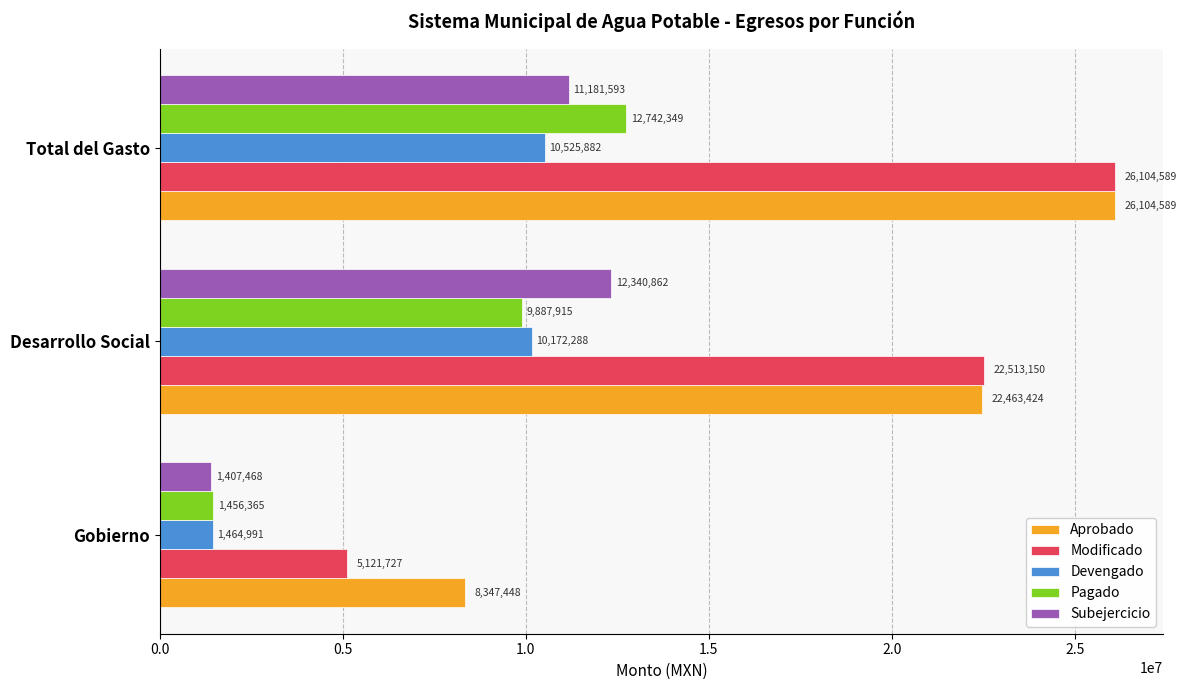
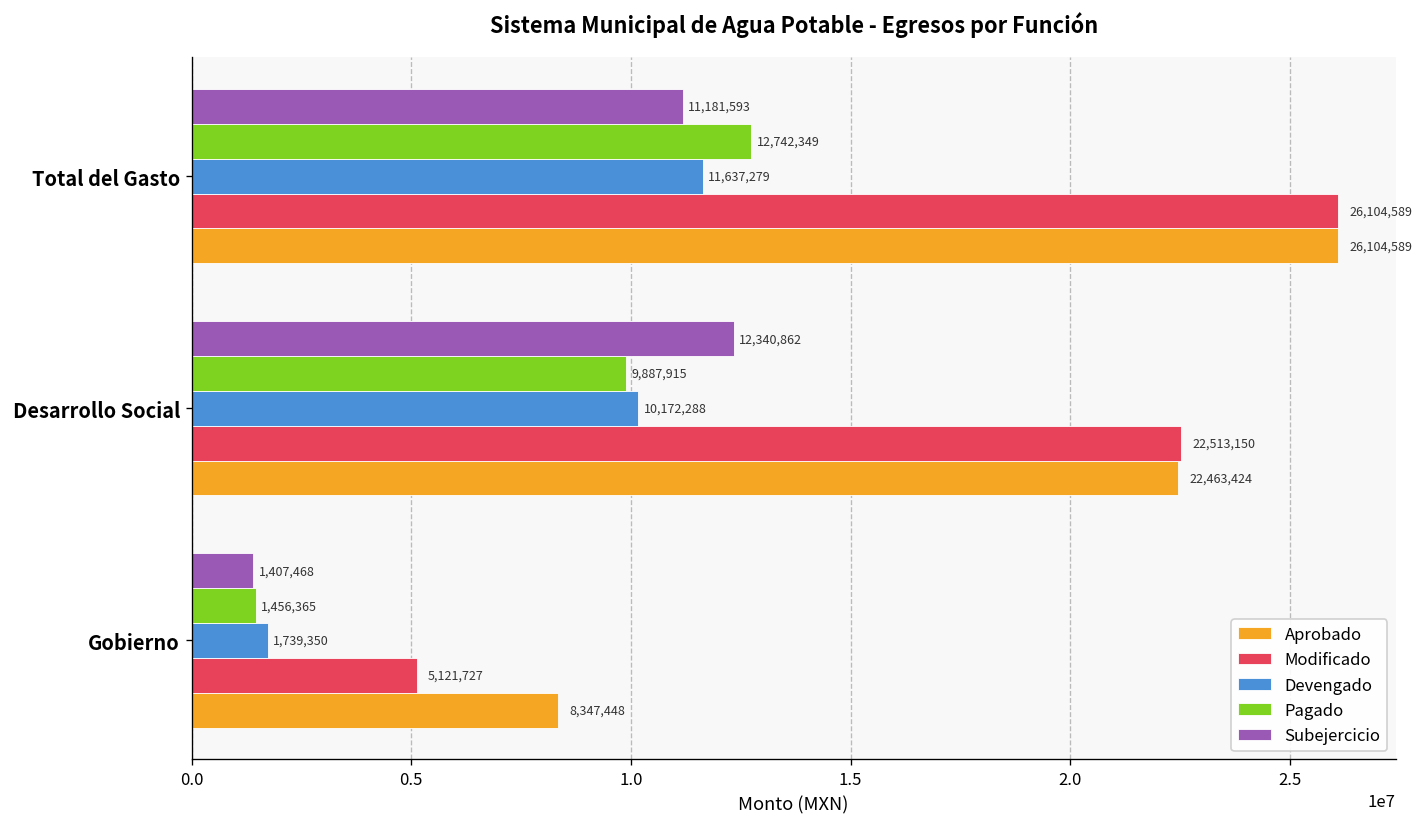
Devengado, Total del Gasto: 10,525,882 -> 11,637,279
Devengado, Gobierno: 1,464,991 -> 1,739,350
